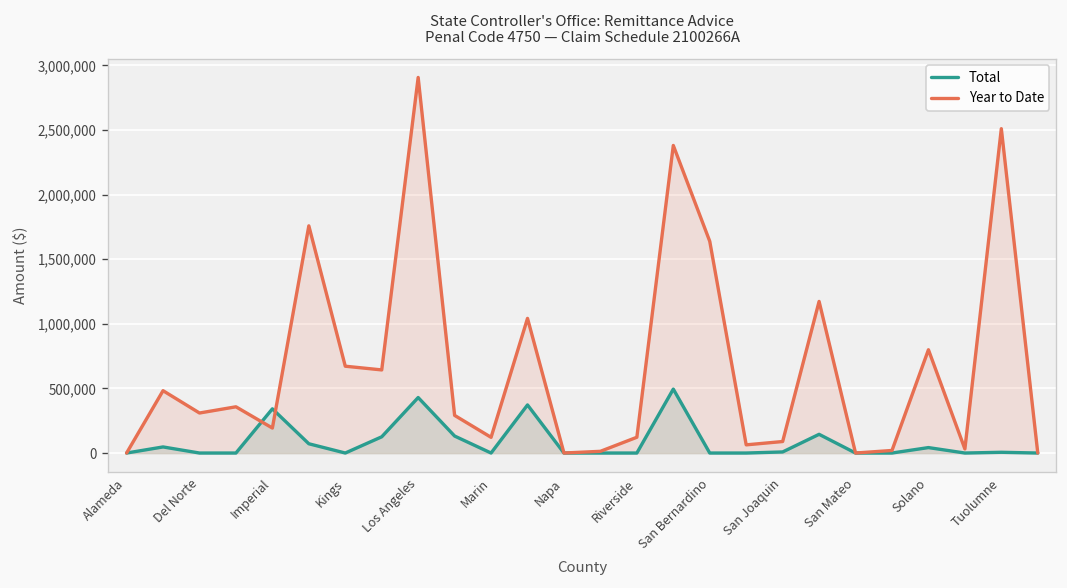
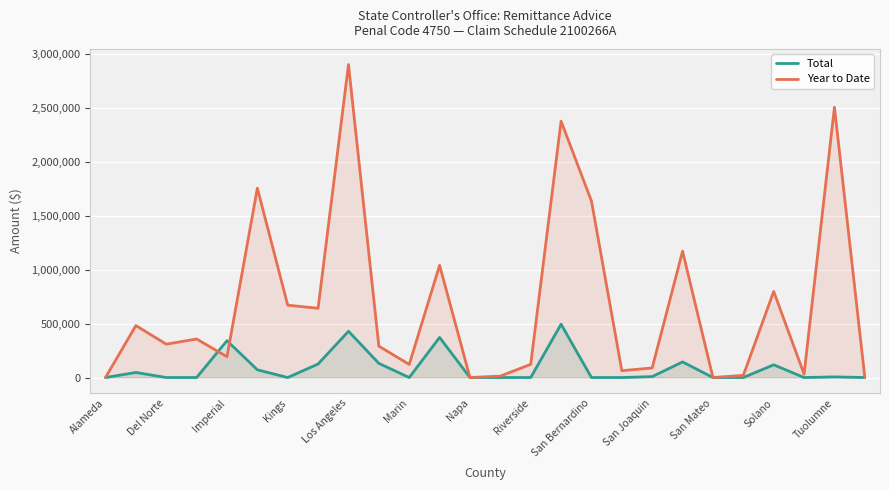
Total, Solano: 40,000 -> 120,000
